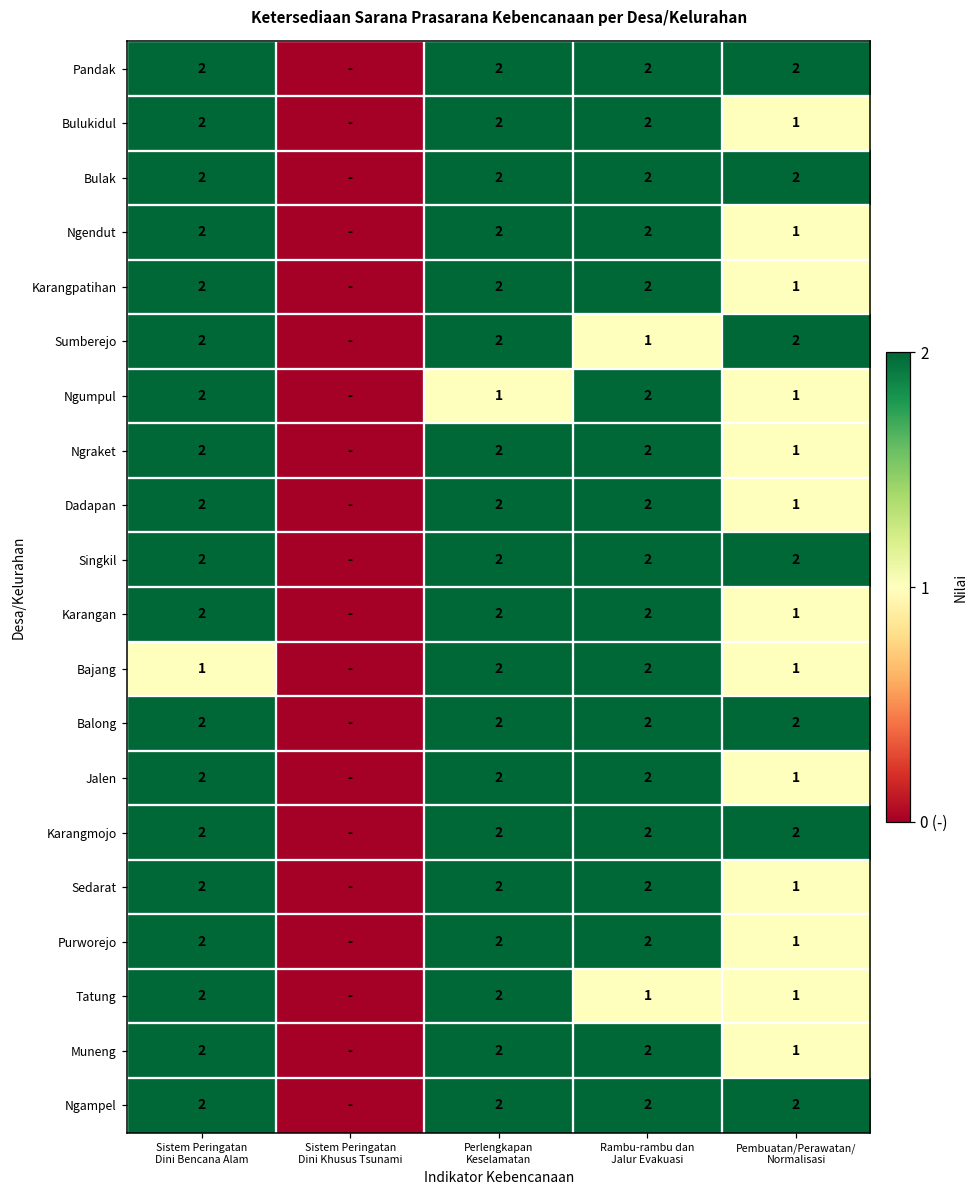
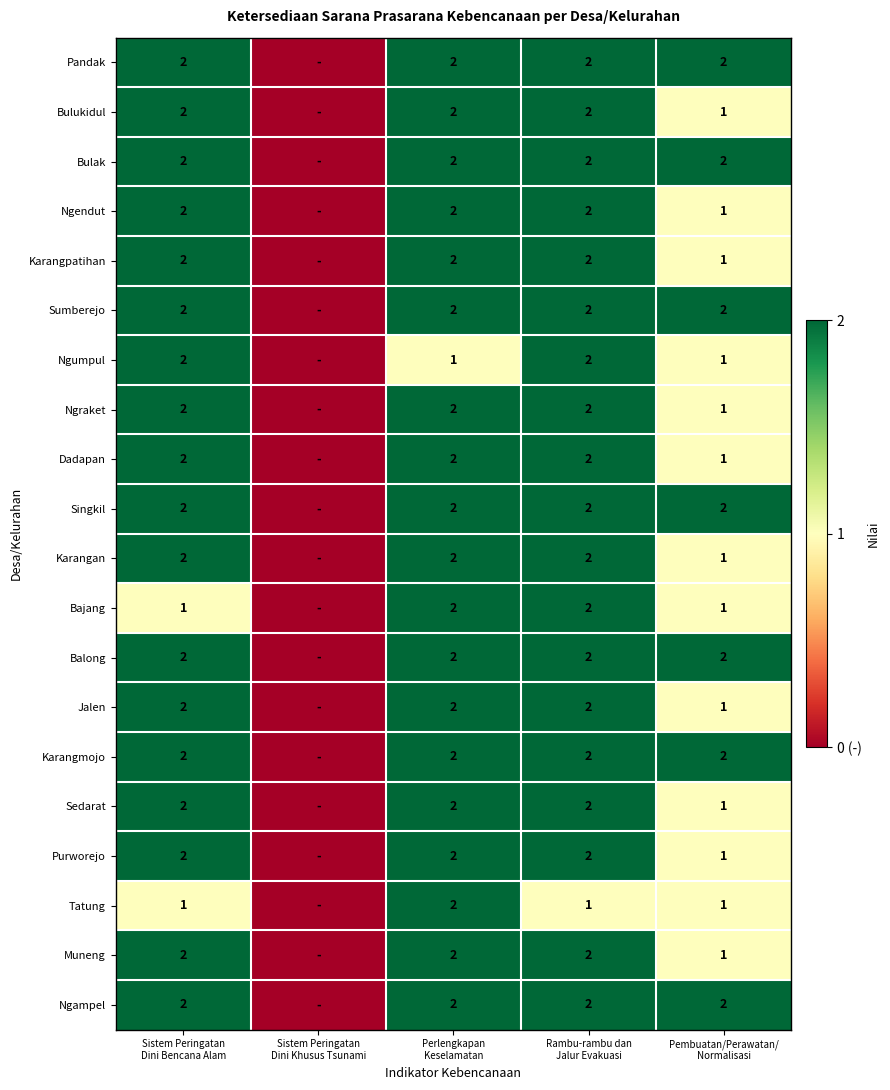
Sumberejo, Rambu-rambu dan Jalur Evakuasi: 1 -> 2
Tatung, Sistem Peringatan Dini Bencana Alam: 2 -> 1
